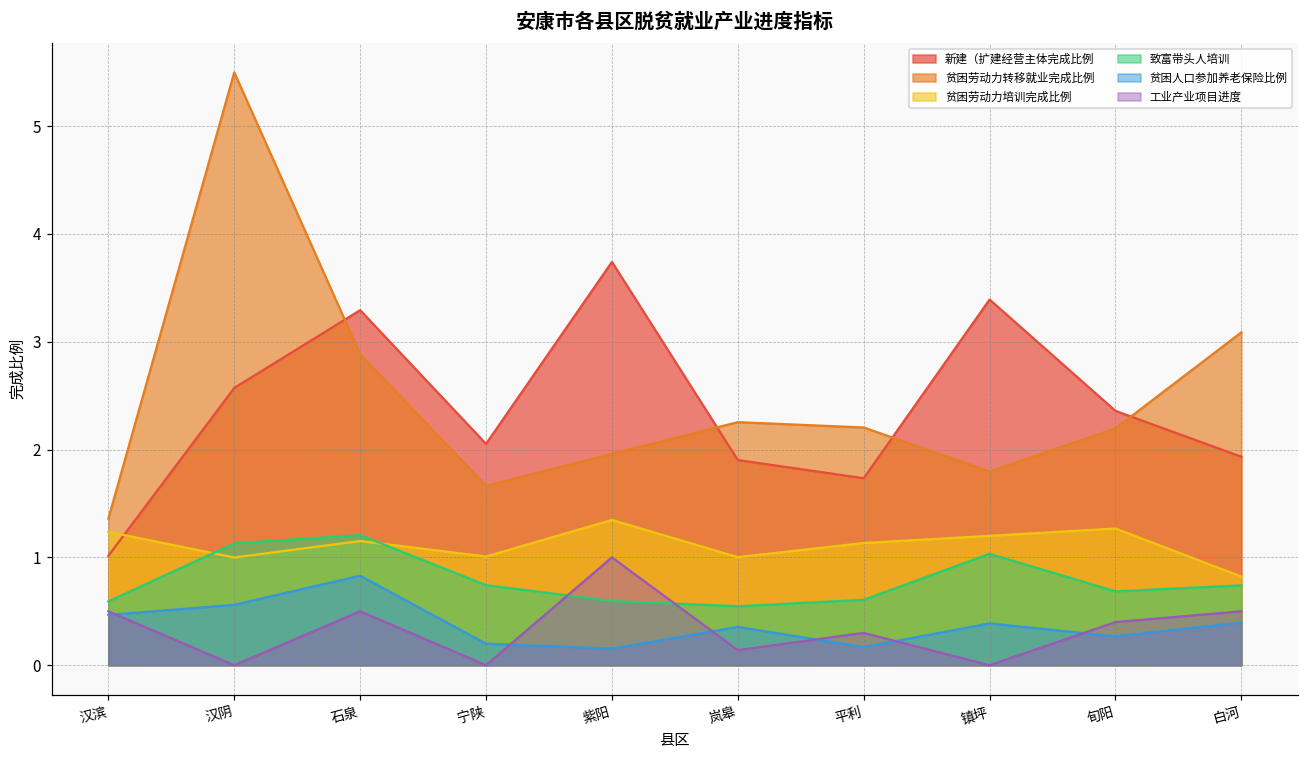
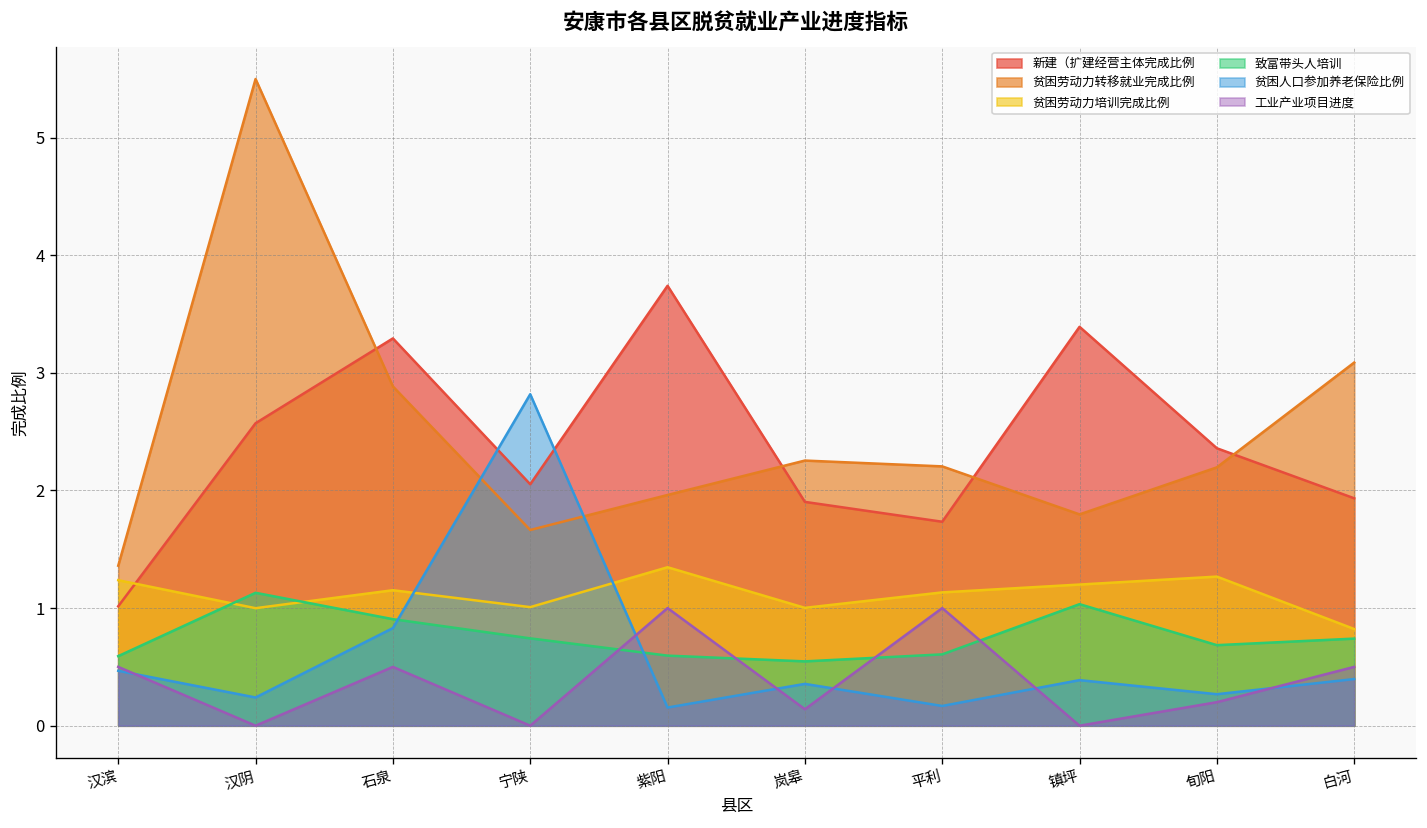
贫困人口参加养老保险比例, 汉阴: 0.6 -> 0.2
致富带头人培训, 石泉: 1.2 -> 0.9
贫困人口参加养老保险比例, 宁陕: 0.2 -> 2.8
工业产业项目进度, 平利: 0.3 -> 1.0
工业产业项目进度, 旬阳: 0.4 -> 0.2
